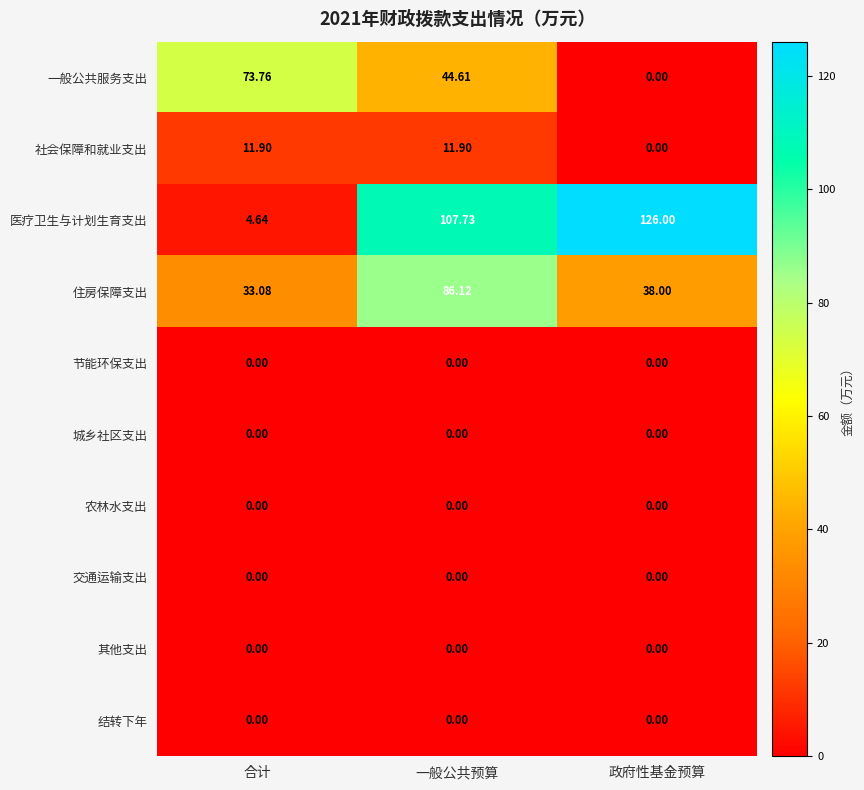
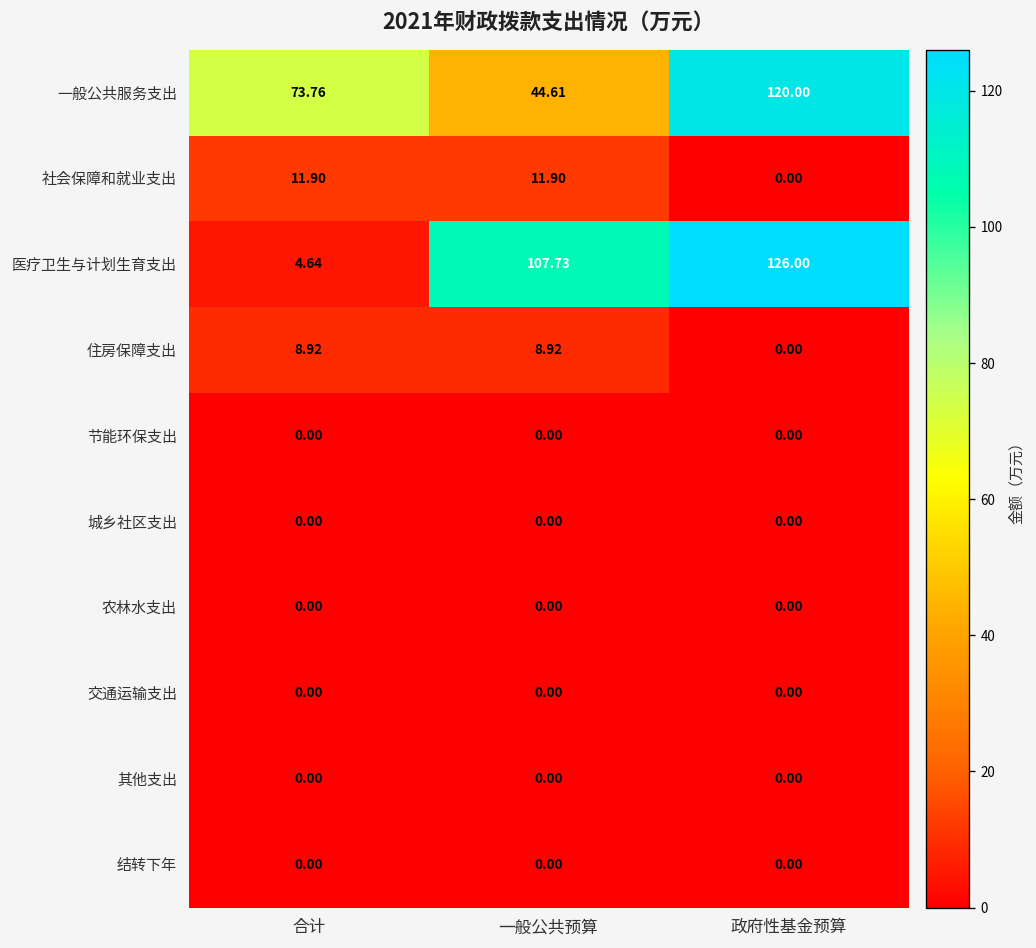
一般公共服务支出, 政府性基金预算: 0.00 -> 120.00
住房保障支出, 合计: 33.08 -> 8.92
住房保障支出, 一般公共预算: 86.12 -> 8.92
住房保障支出, 政府性基金预算: 38.00 -> 0.00
